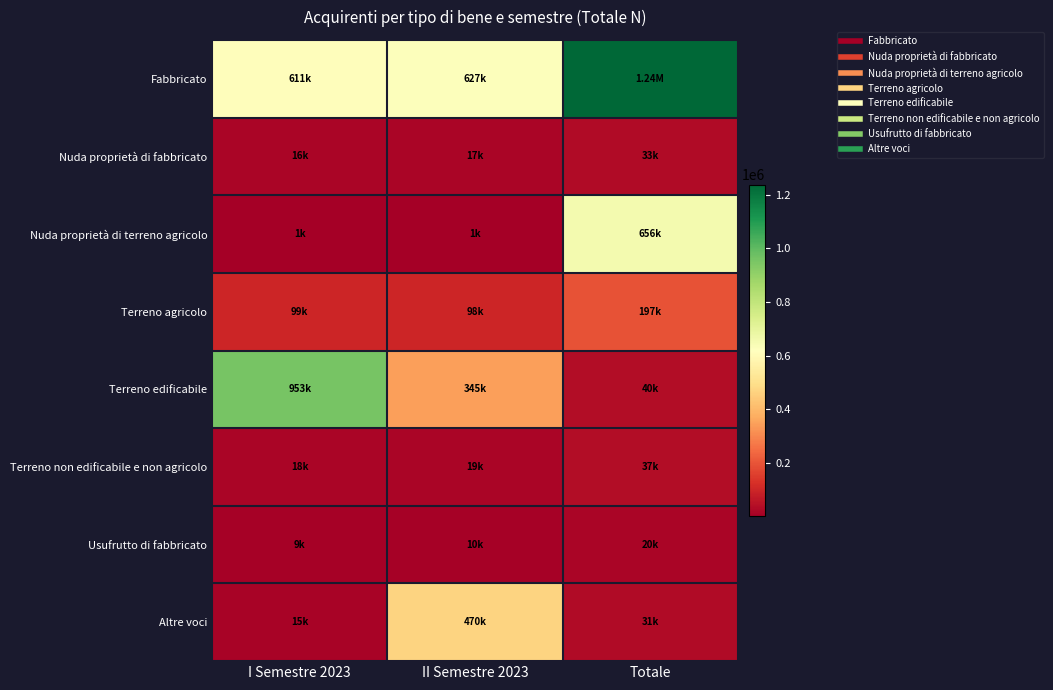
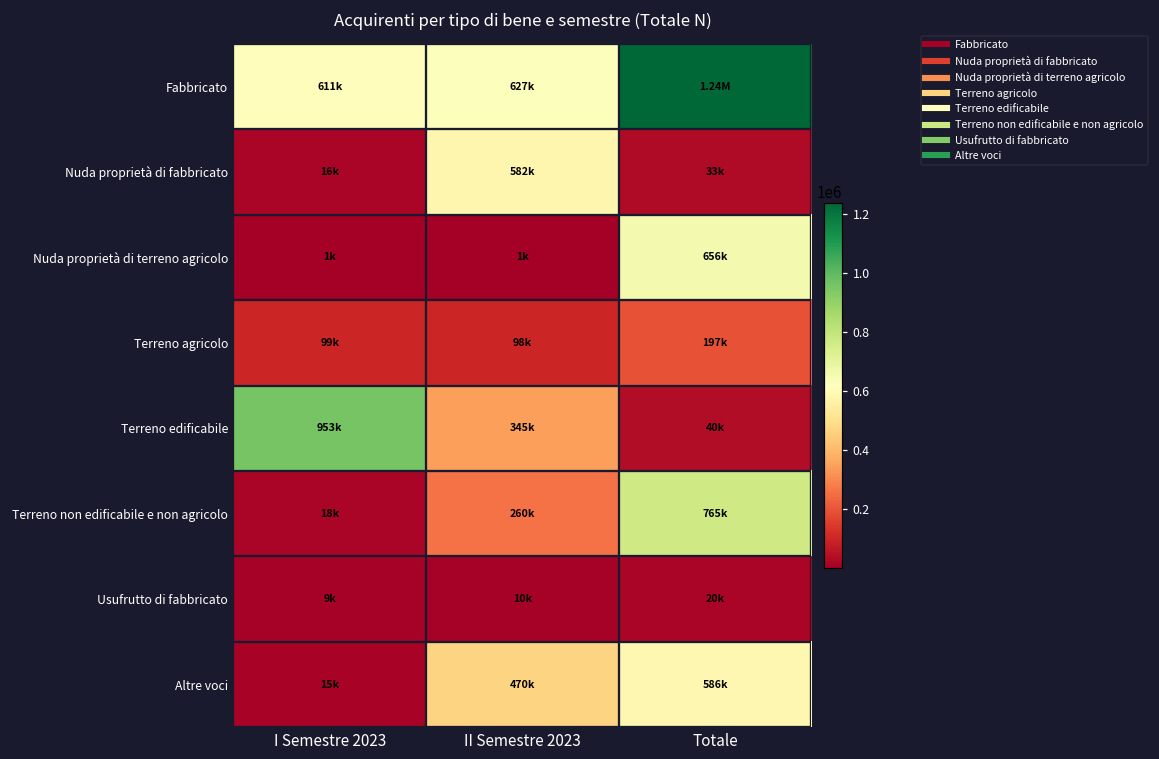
Nuda proprietà di fabbricato, II Semestre 2023: 17k -> 582k
Terreno non edificabile e non agricolo, II Semestre 2023: 19k -> 260k
Terreno non edificabile e non agricolo, Totale: 37k -> 765k
Altre voci, Totale: 31k -> 586k
